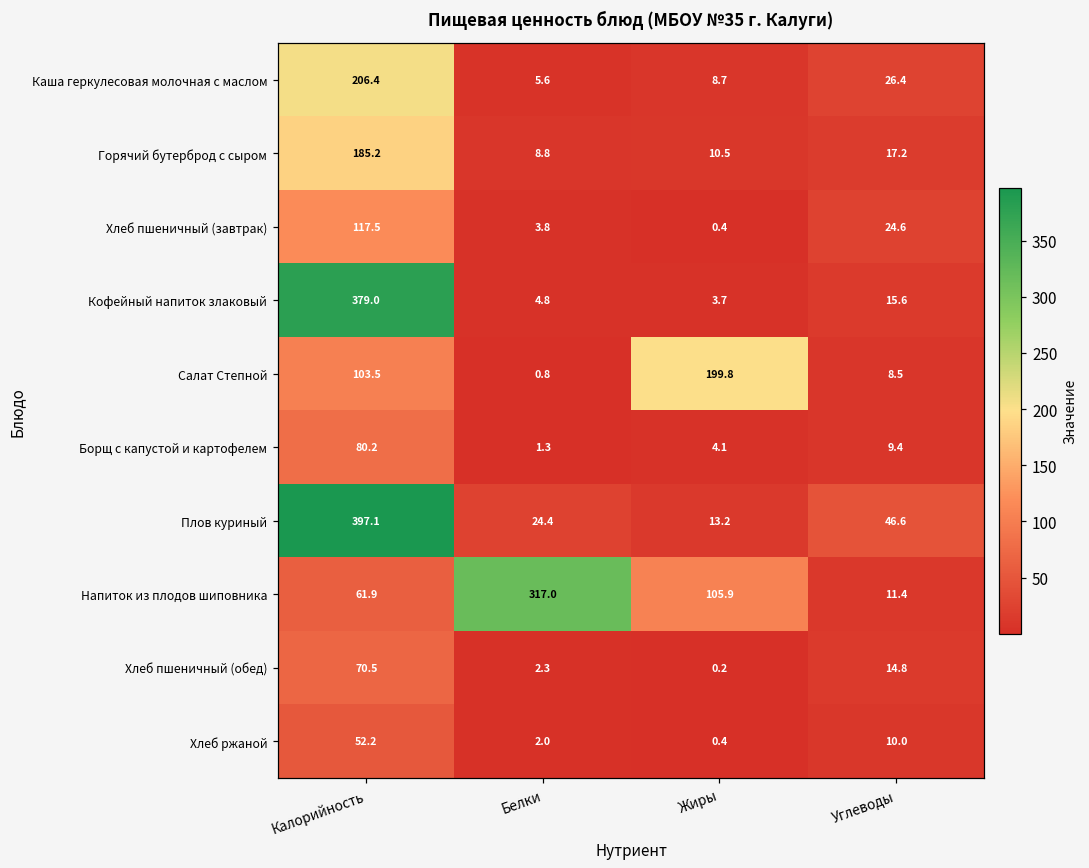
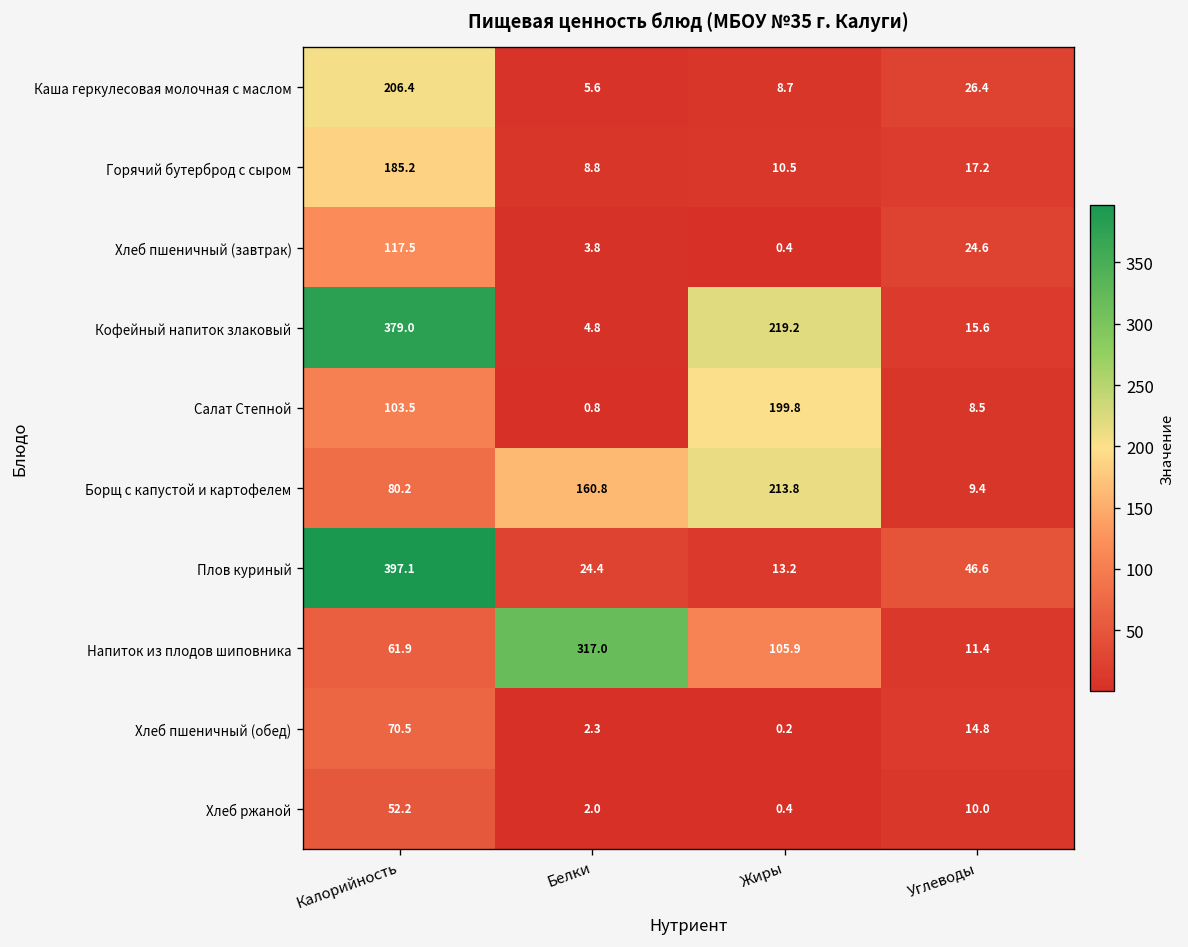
Кофейный напиток злаковый, Жиры: 3.7 -> 219.2
Борщ с капустой и картофелем, Белки: 1.3 -> 160.8
Борщ с капустой и картофелем, Жиры: 4.1 -> 213.8
